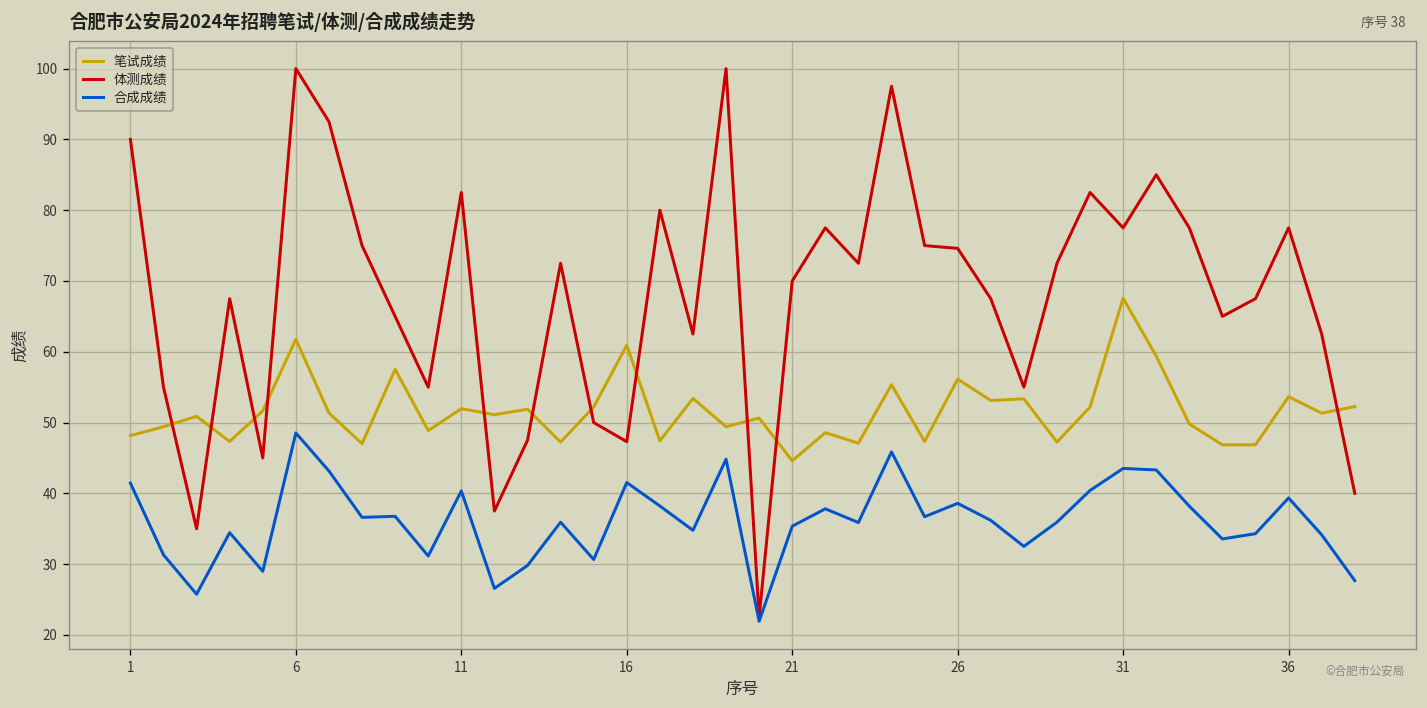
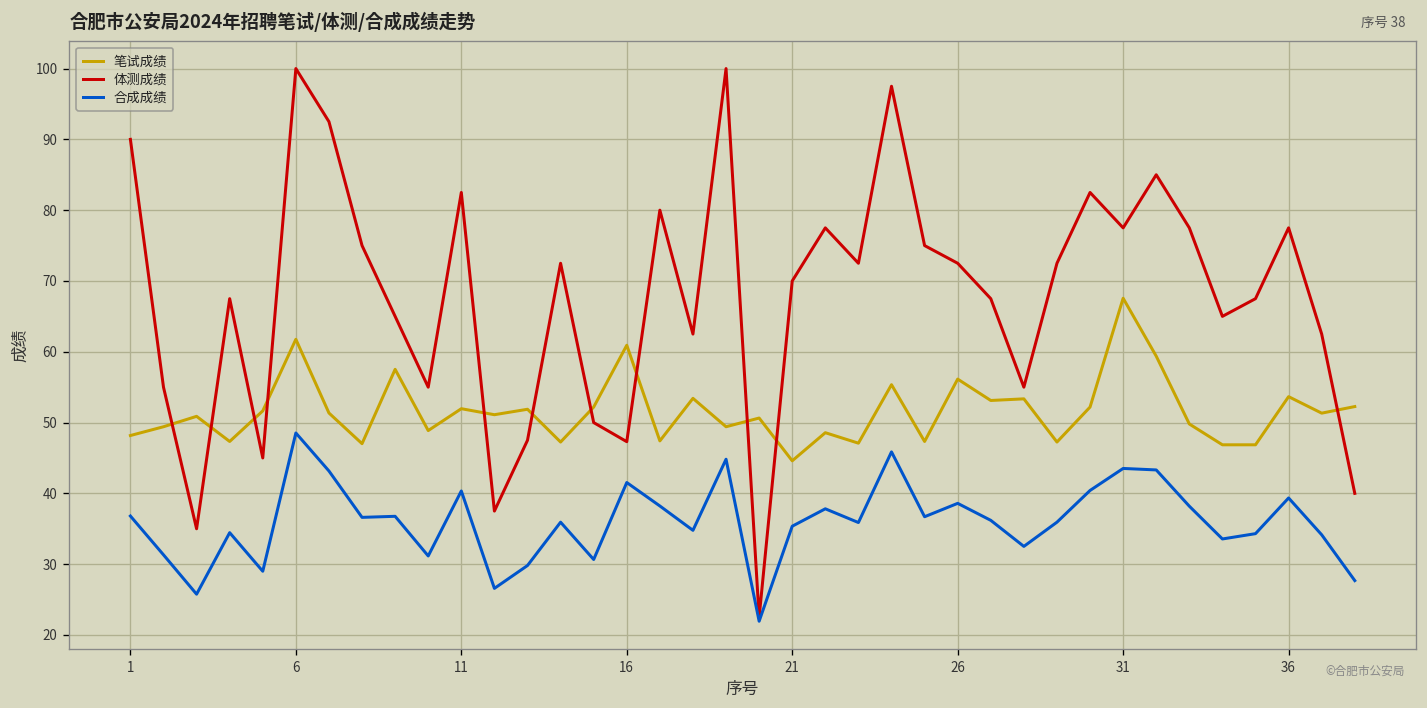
合成成绩, 1: 41 -> 37
体测成绩, 26: 75 -> 73
